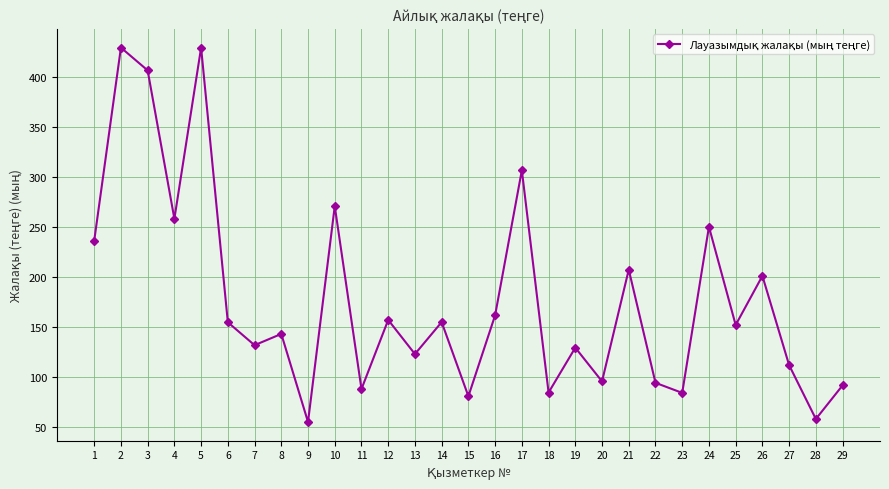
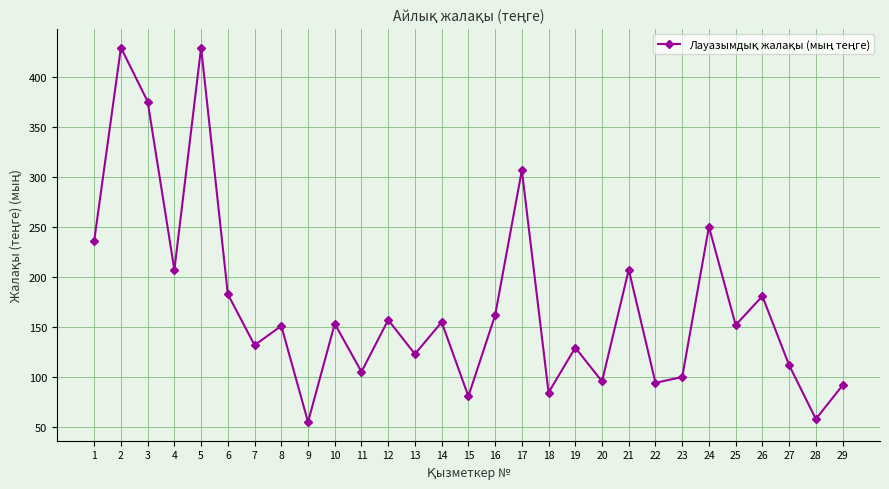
3: 406 -> 375
4: 258 -> 207
6: 155 -> 183
8: 143 -> 151
10: 271 -> 153
11: 88 -> 105
23: 84 -> 100
26: 201 -> 181
